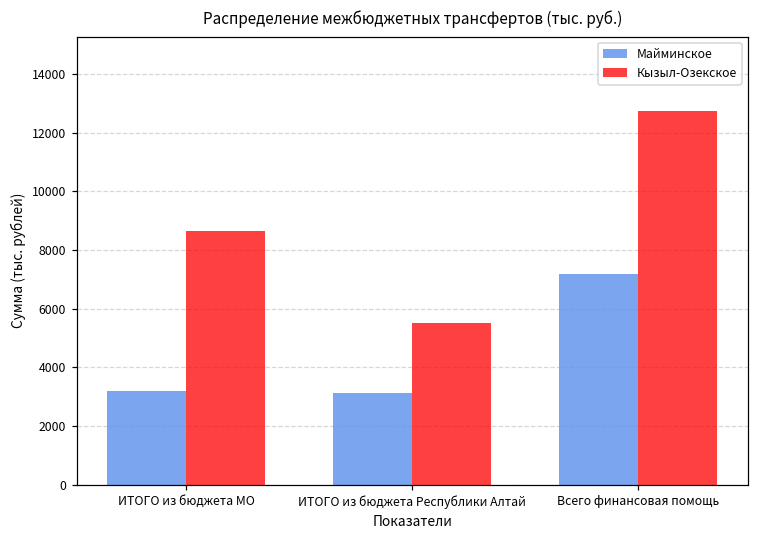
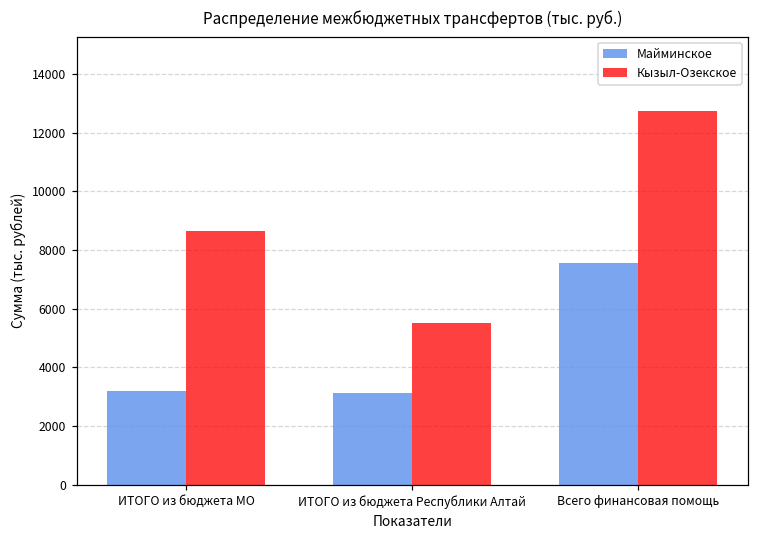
Майминское, Всего финансовая помощь: 7200 -> 7500
